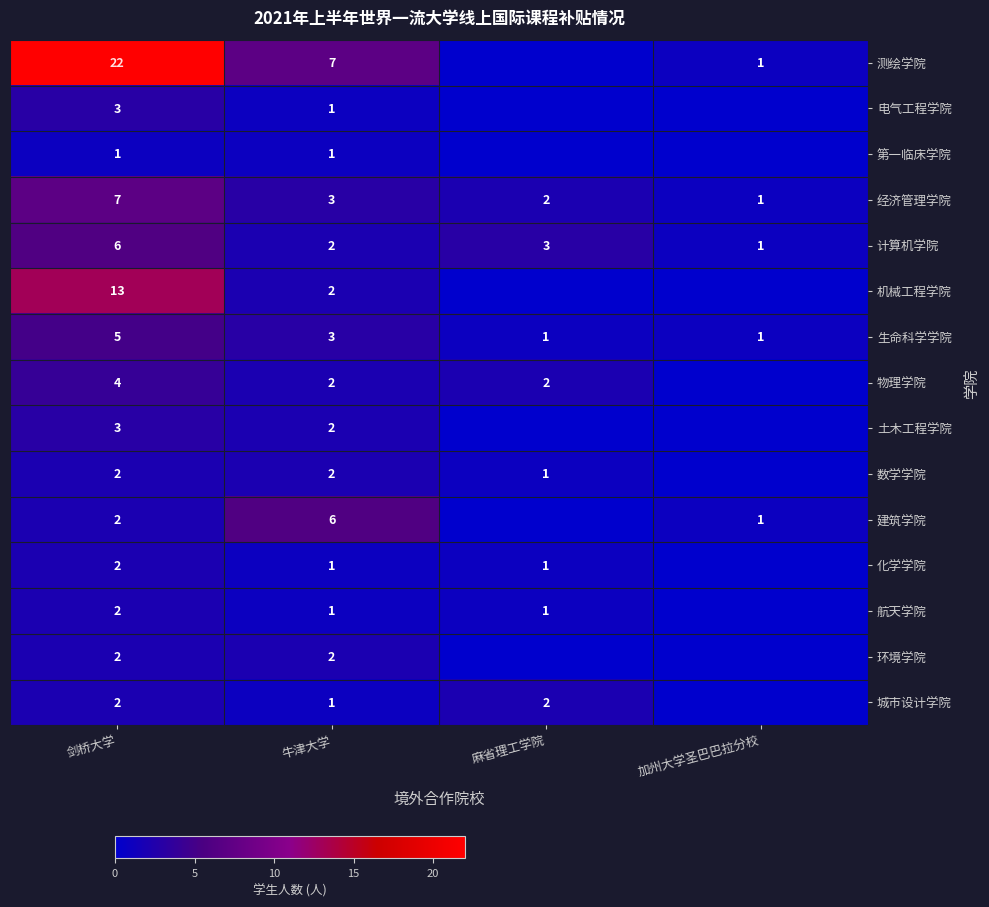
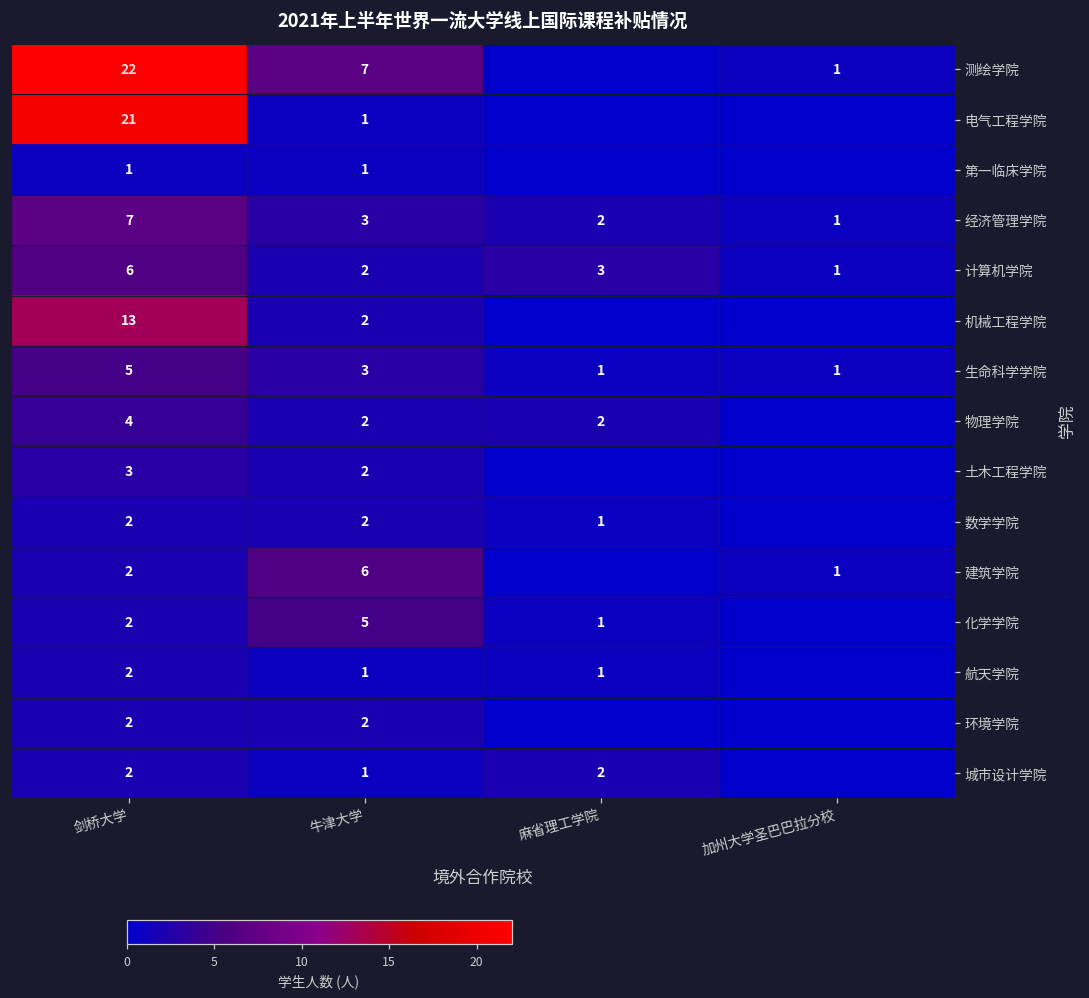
电气工程学院, 剑桥大学: 3 -> 21
化学学院, 牛津大学: 1 -> 5
